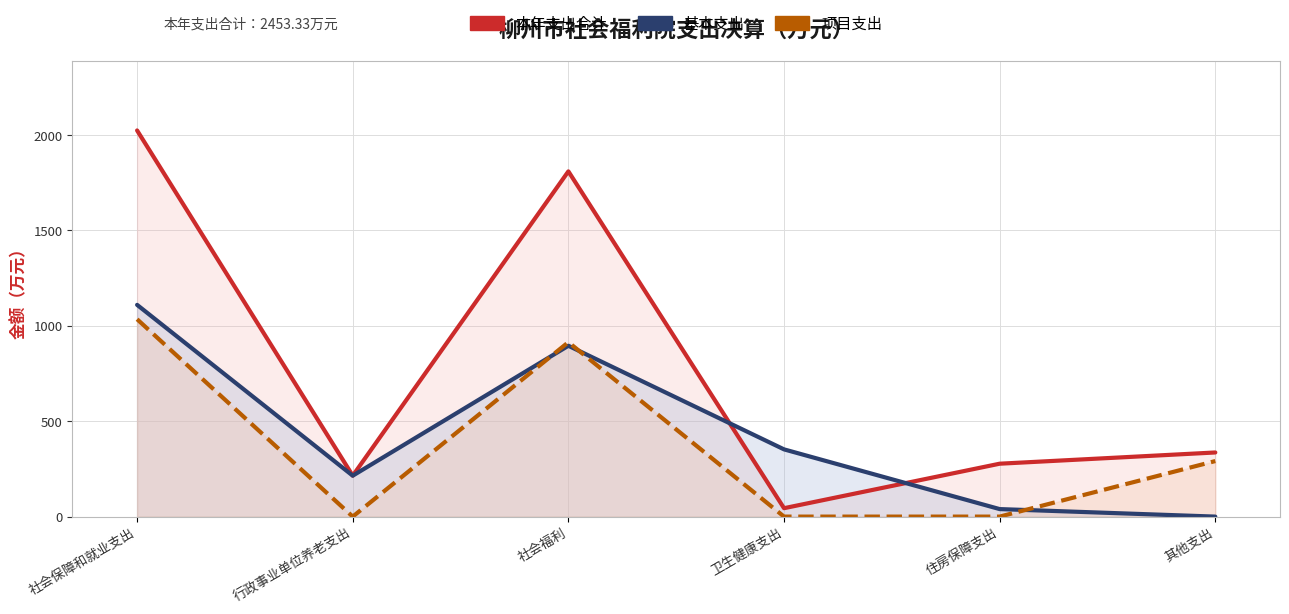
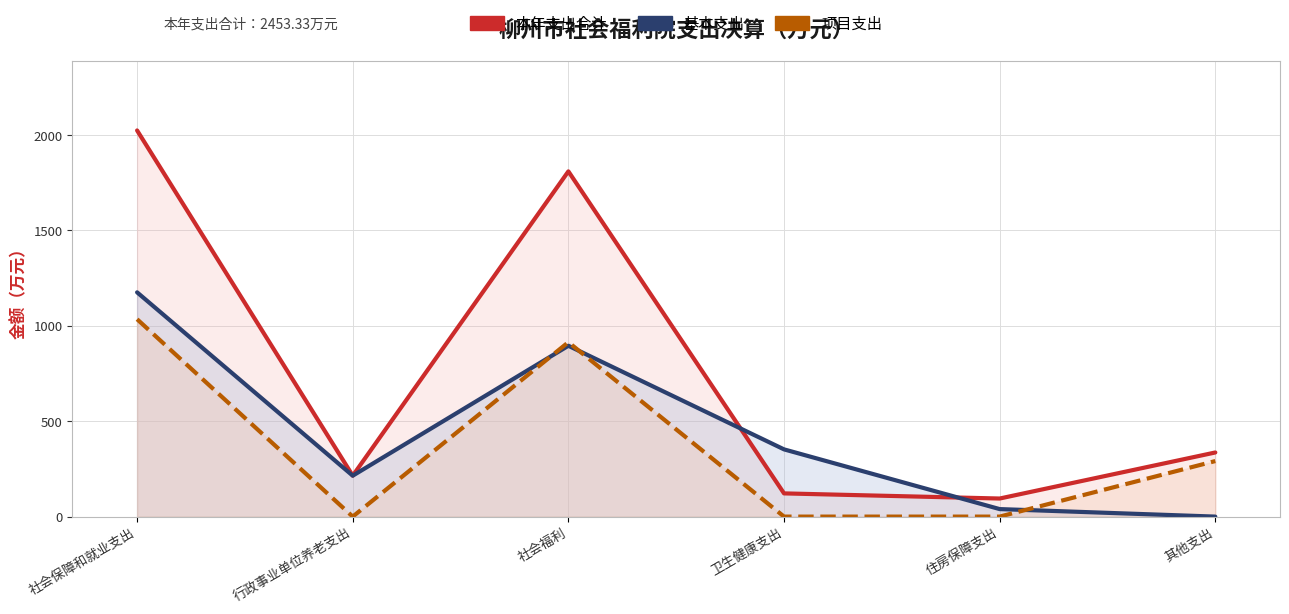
基本支出, 社会保障和就业支出: 1110 -> 1180
本年支出合计, 卫生健康支出: 40 -> 120
本年支出合计, 住房保障支出: 280 -> 90
